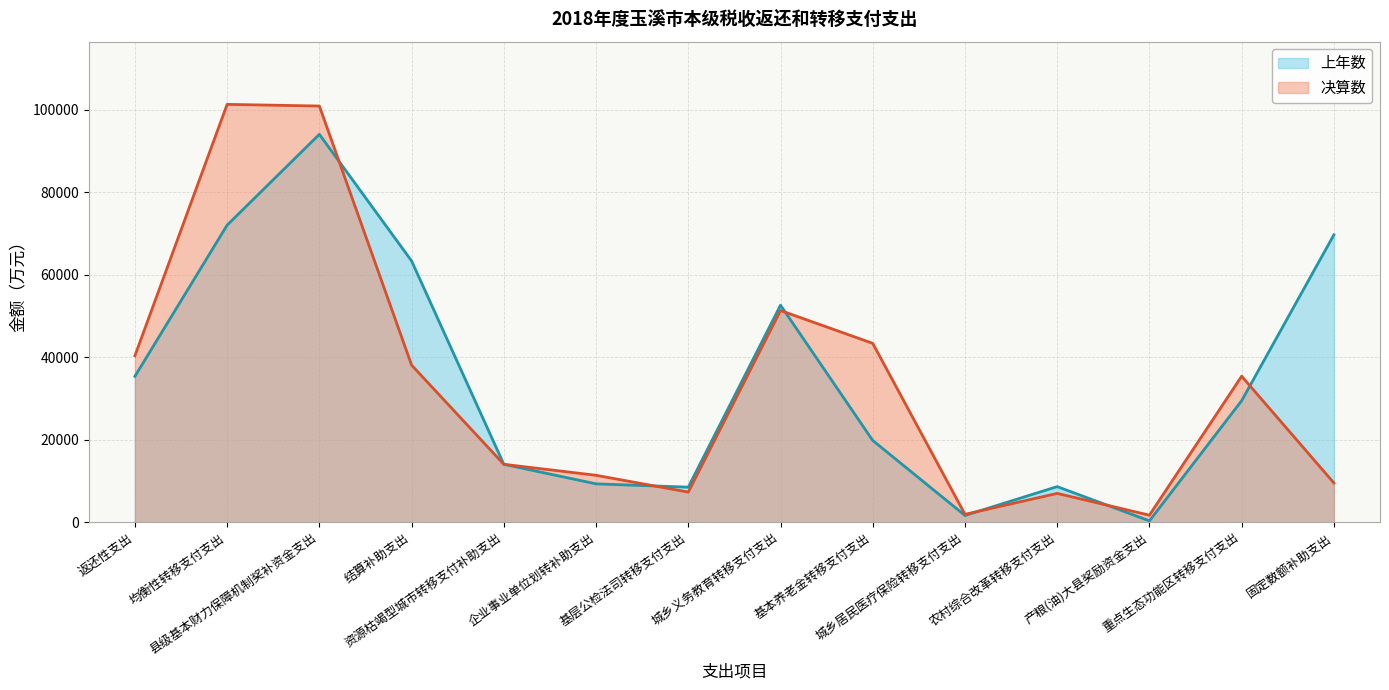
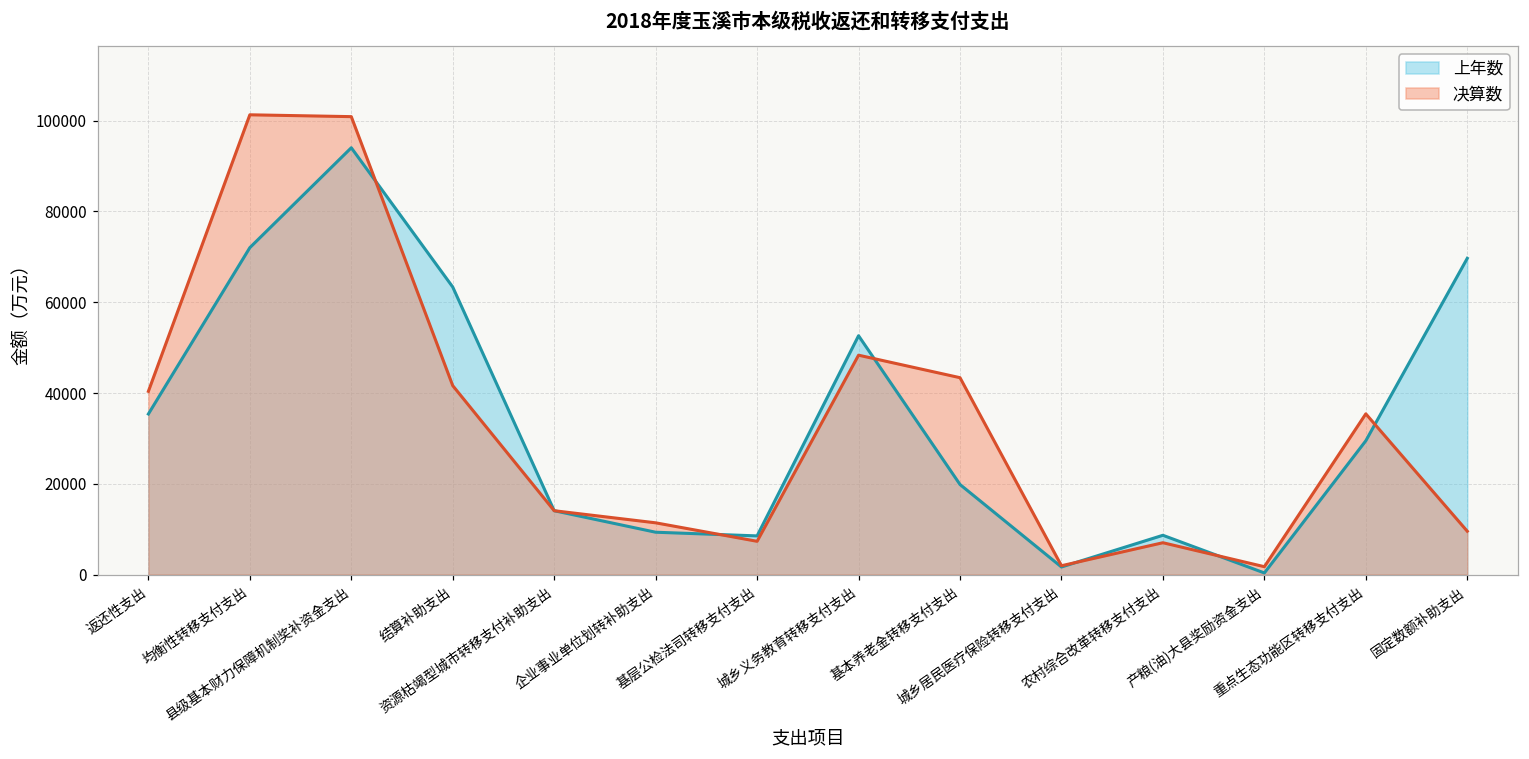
决算数, 结算补助支出: 38000 -> 42000
决算数, 城乡义务教育转移支付支出: 51000 -> 48000
